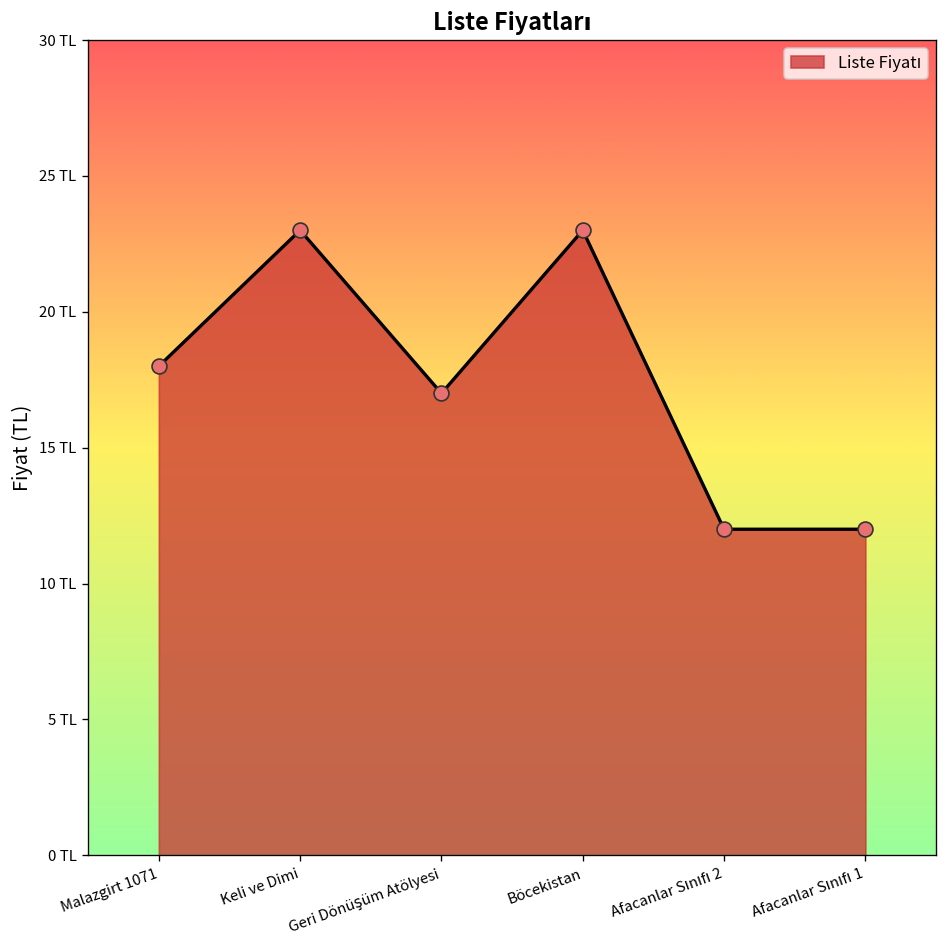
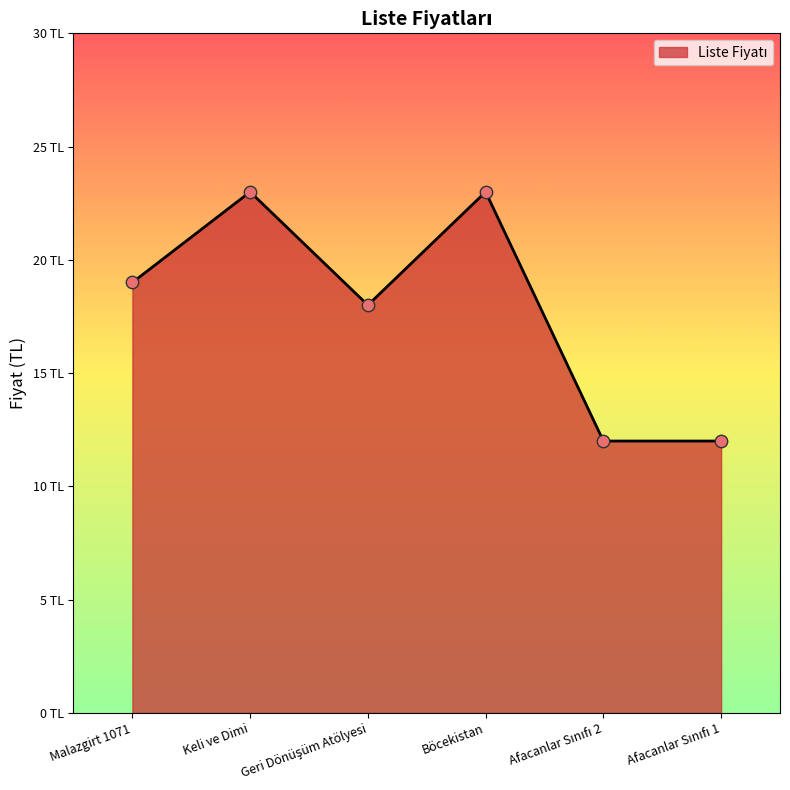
Malazgirt 1071: 18 TL -> 19 TL
Geri Dönüşüm Atölyesi: 17 TL -> 18 TL
